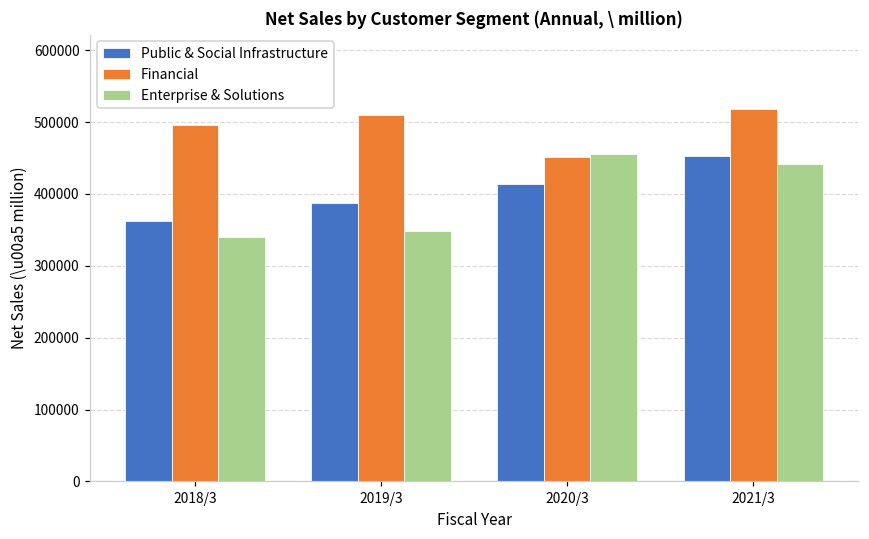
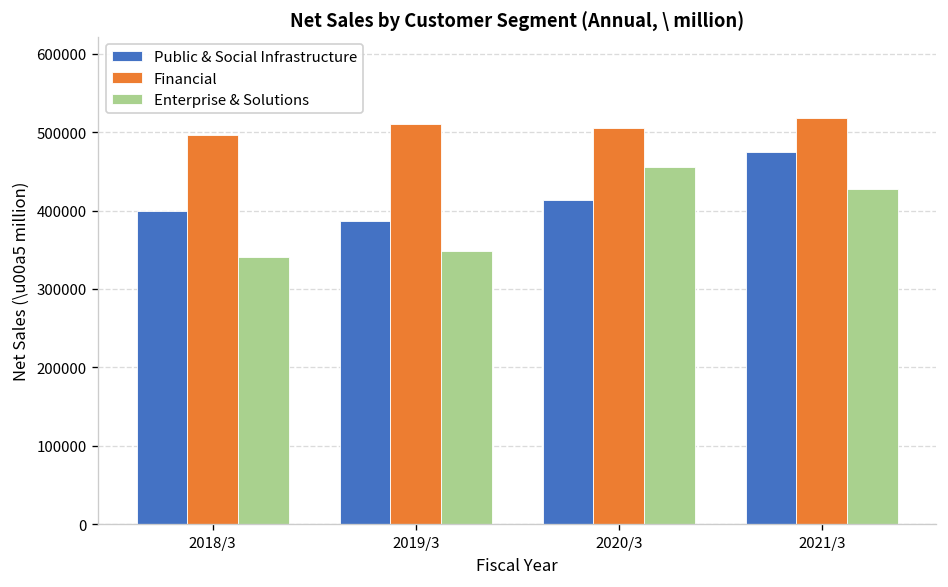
Public & Social Infrastructure, 2018/3: 360000 -> 400000
Financial, 2020/3: 450000 -> 510000
Public & Social Infrastructure, 2021/3: 450000 -> 470000
Enterprise & Solutions, 2021/3: 440000 -> 430000
